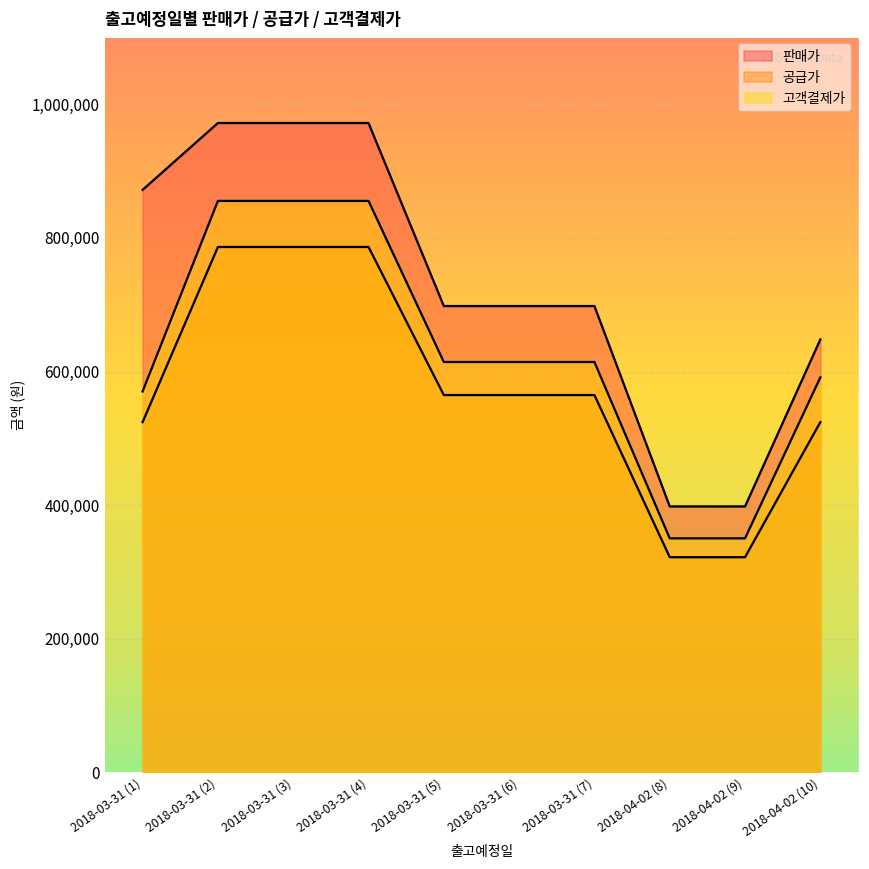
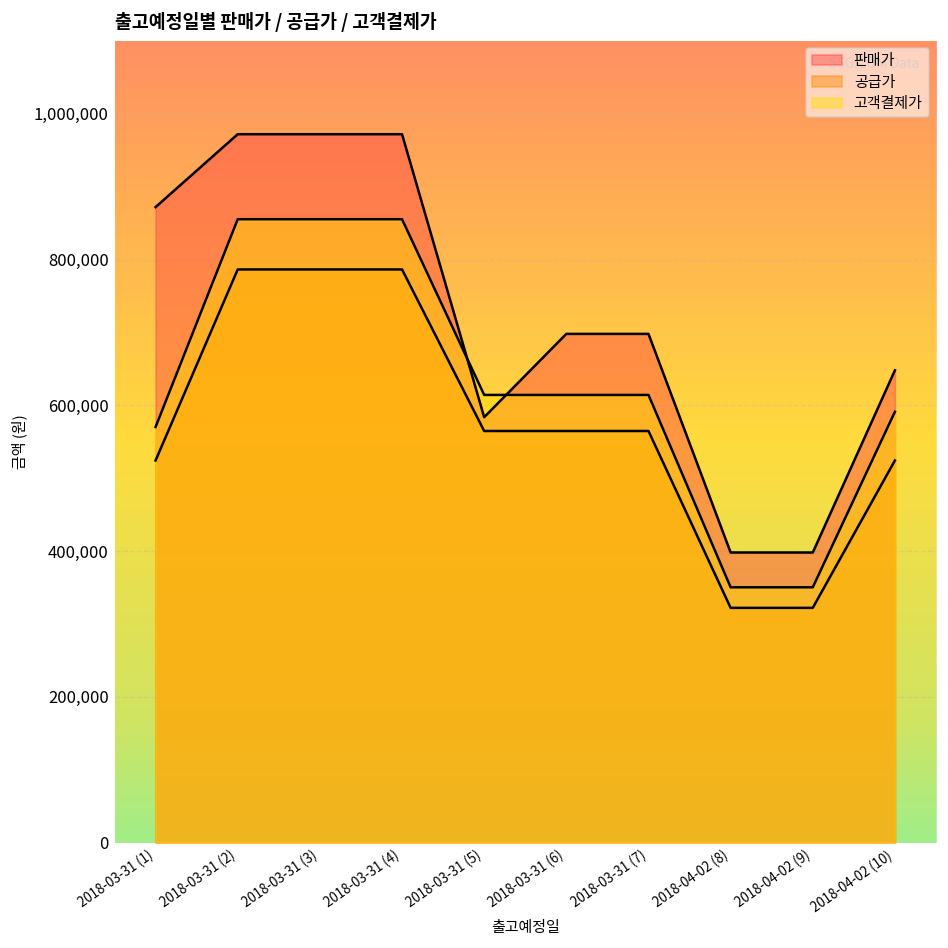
판매가, 2018-03-31 (5): 700,000 -> 580,000
